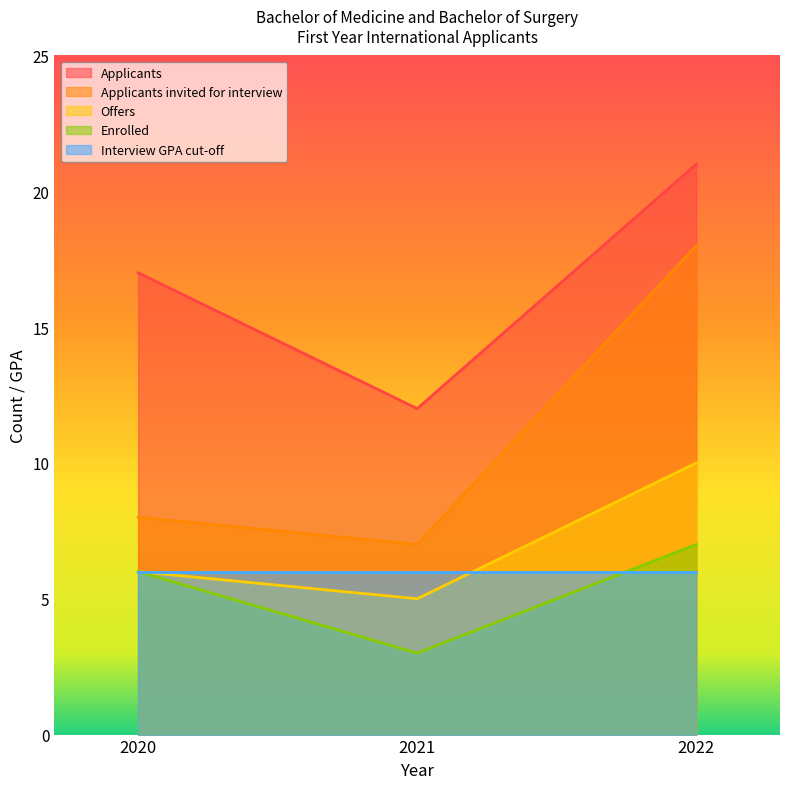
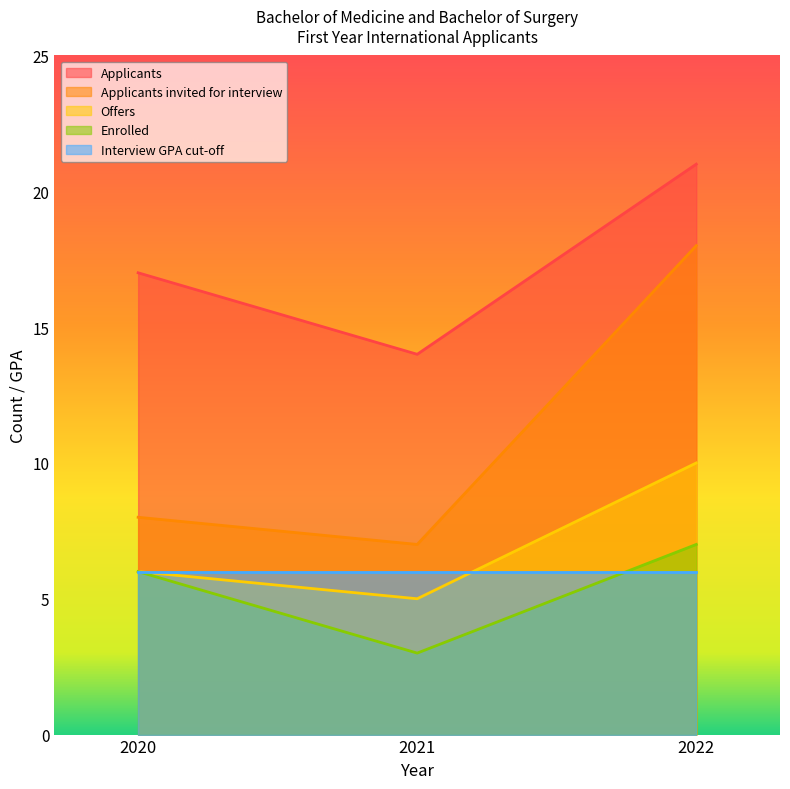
Applicants, 2021: 12 -> 14
